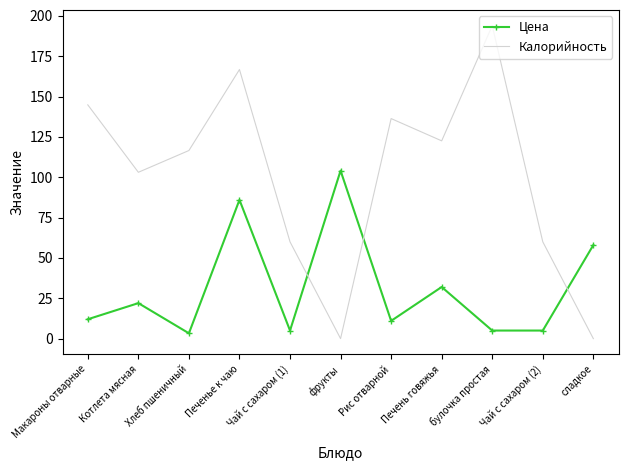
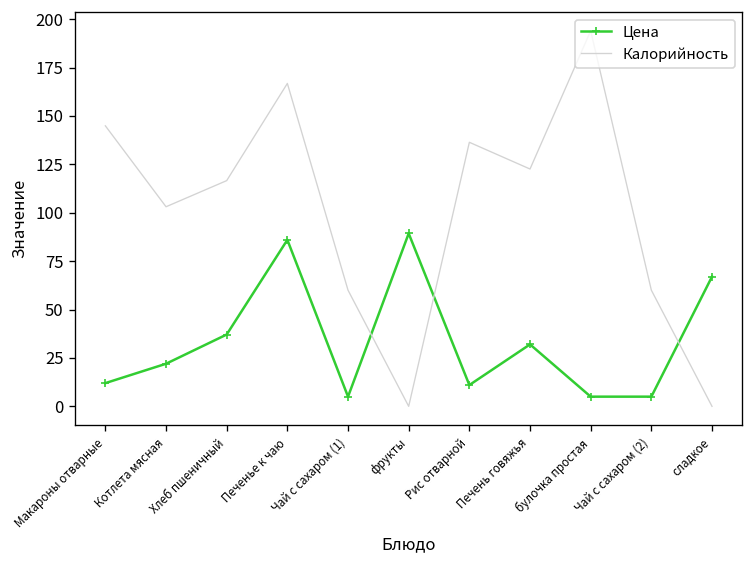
Цена, Хлеб пшеничный: 3 -> 37
Цена, фрукты: 104 -> 89
Цена, сладкое: 58 -> 67
